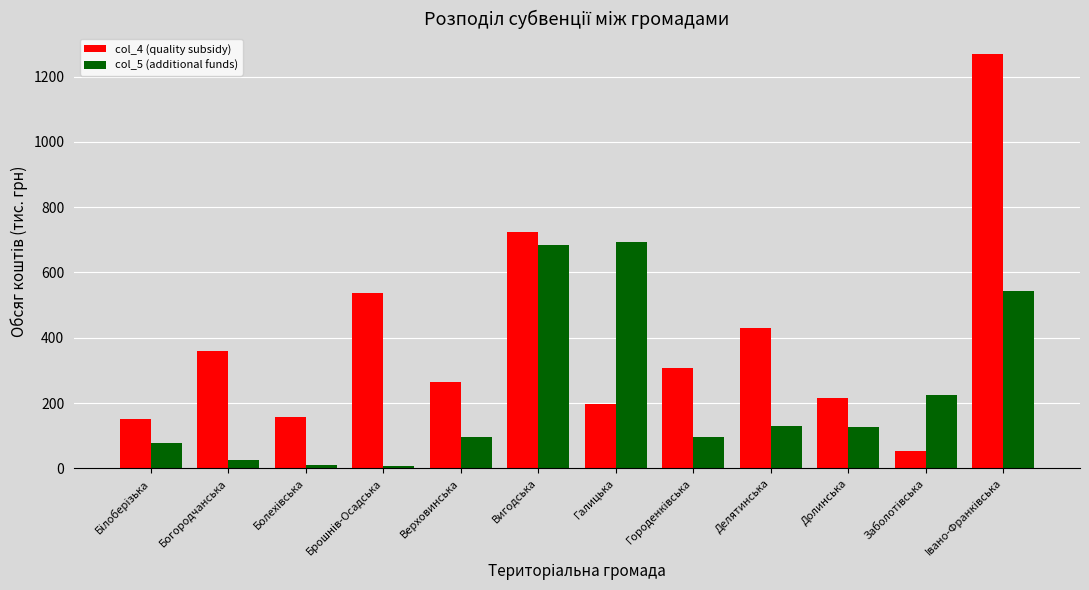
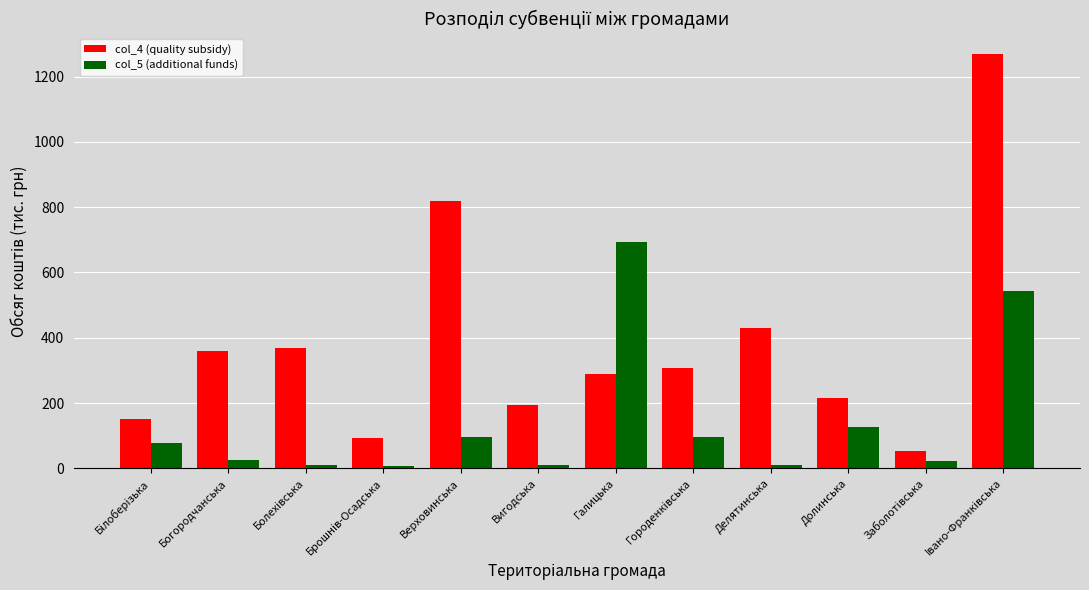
col_4 (quality subsidy), Болехівська: 160 -> 370
col_4 (quality subsidy), Брошнів-Осадська: 540 -> 90
col_4 (quality subsidy), Верховинська: 260 -> 820
col_4 (quality subsidy), Вигодська: 720 -> 190
col_5 (additional funds), Вигодська: 680 -> 10
col_4 (quality subsidy), Галицька: 200 -> 290
col_5 (additional funds), Делятинська: 130 -> 10
col_5 (additional funds), Заболотівська: 220 -> 20
